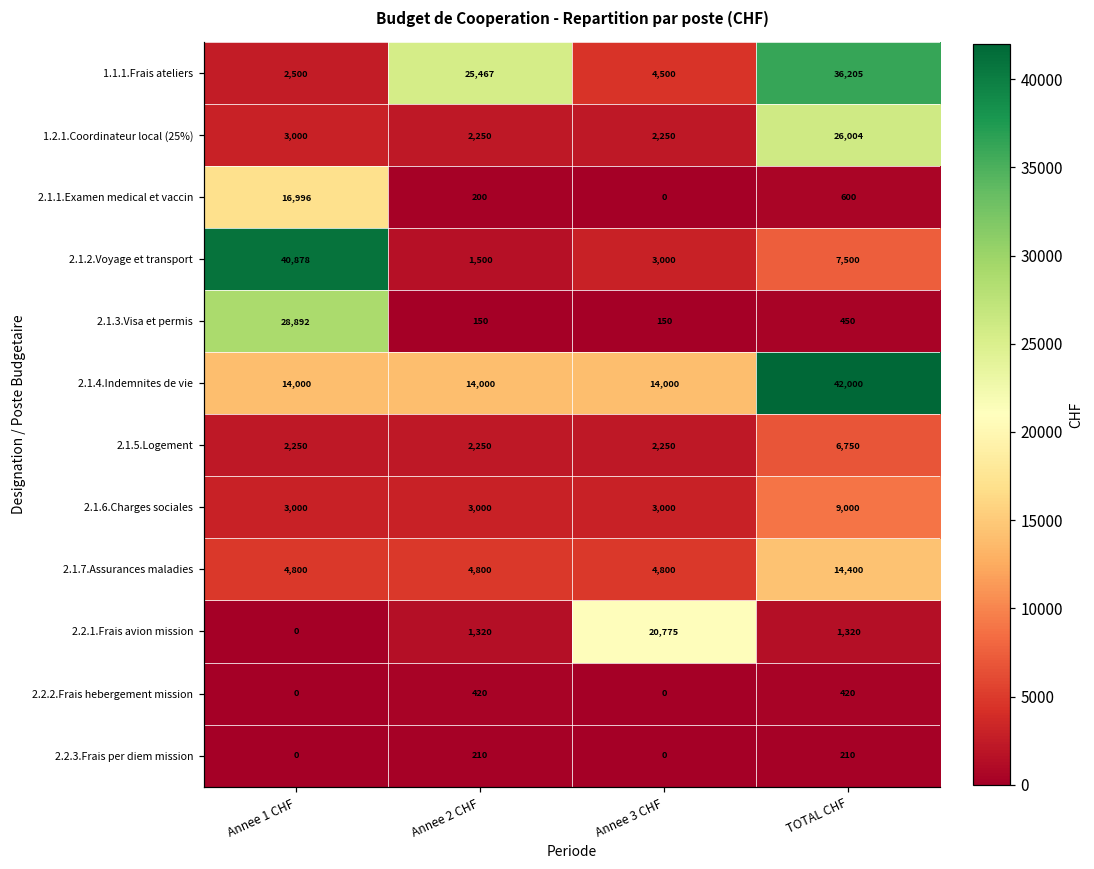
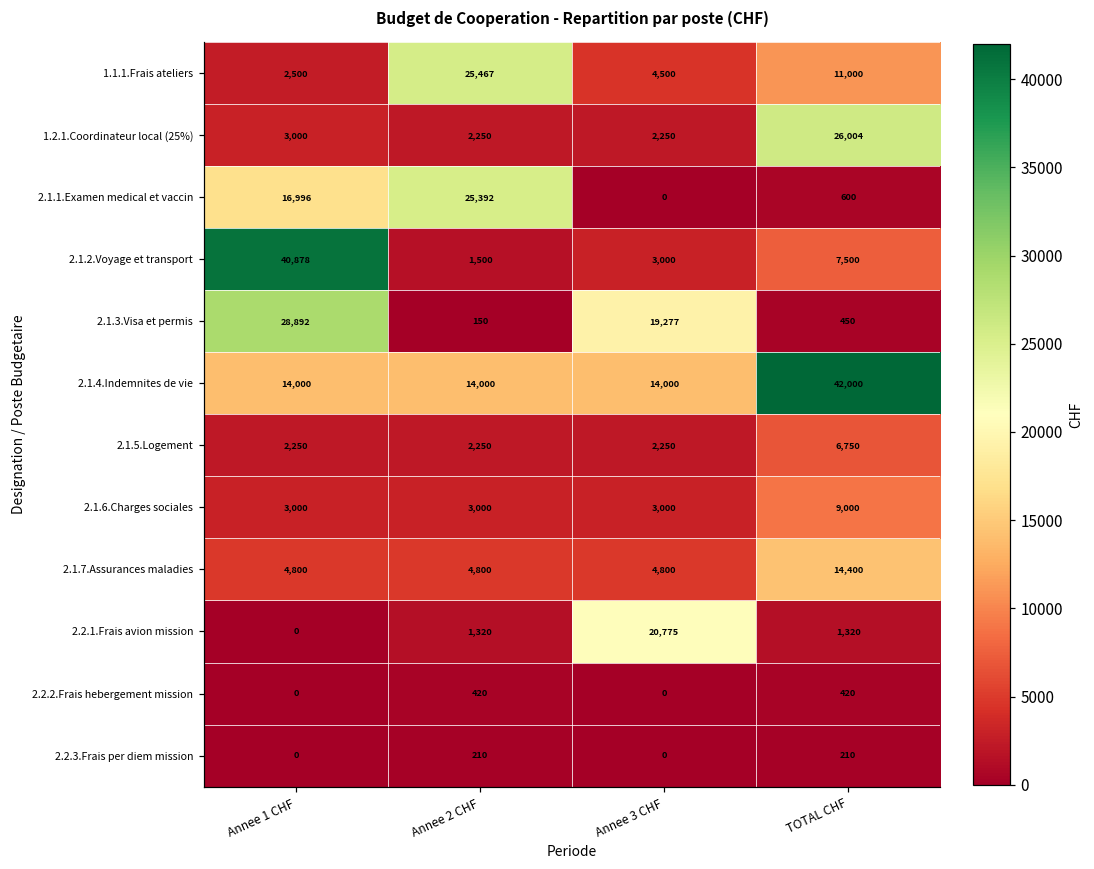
1.1.1.Frais ateliers, TOTAL CHF: 36,205 -> 11,000
2.1.1.Examen medical et vaccin, Annee 2 CHF: 200 -> 25,392
2.1.3.Visa et permis, Annee 3 CHF: 150 -> 19,277
